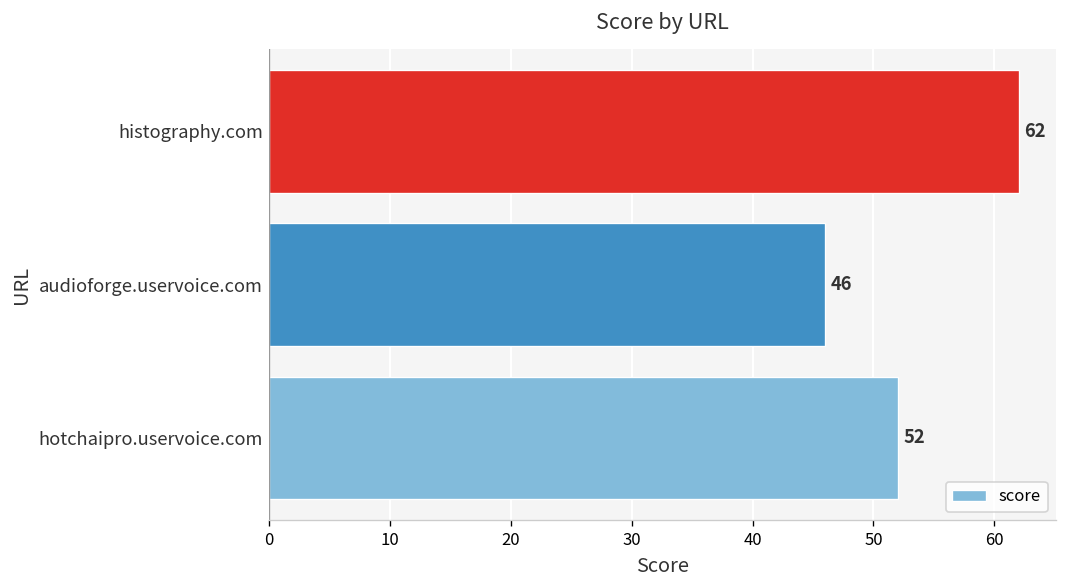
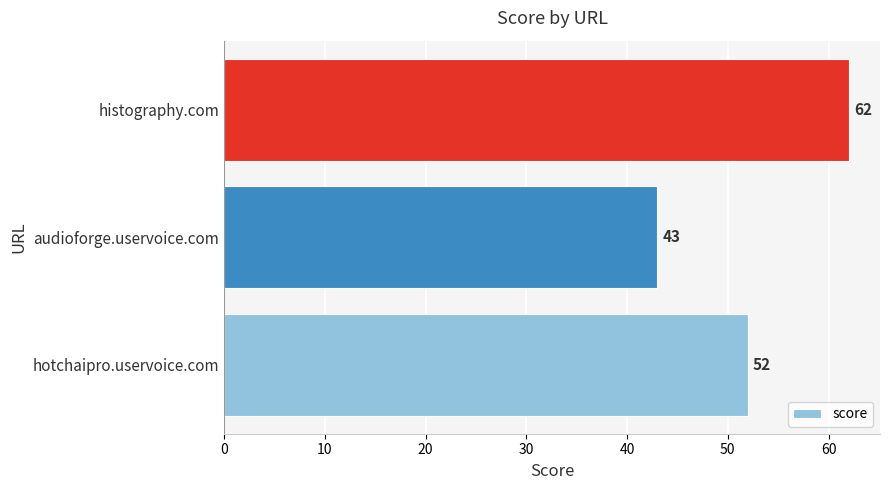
audioforge.uservoice.com: 46 -> 43
